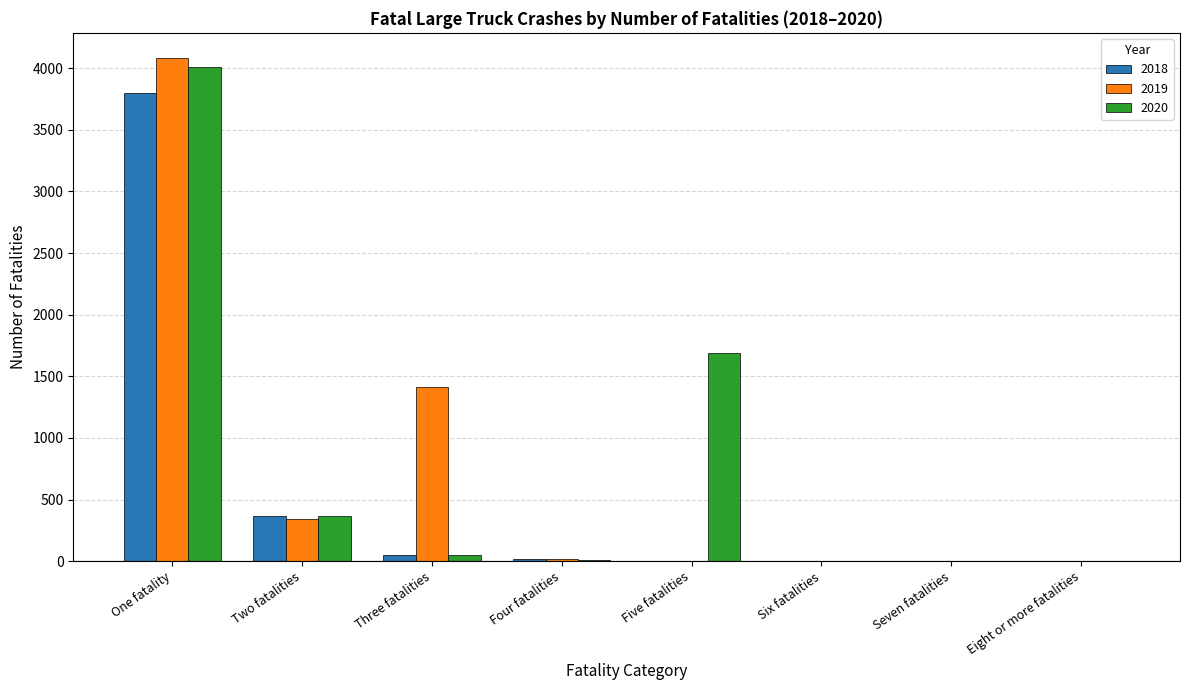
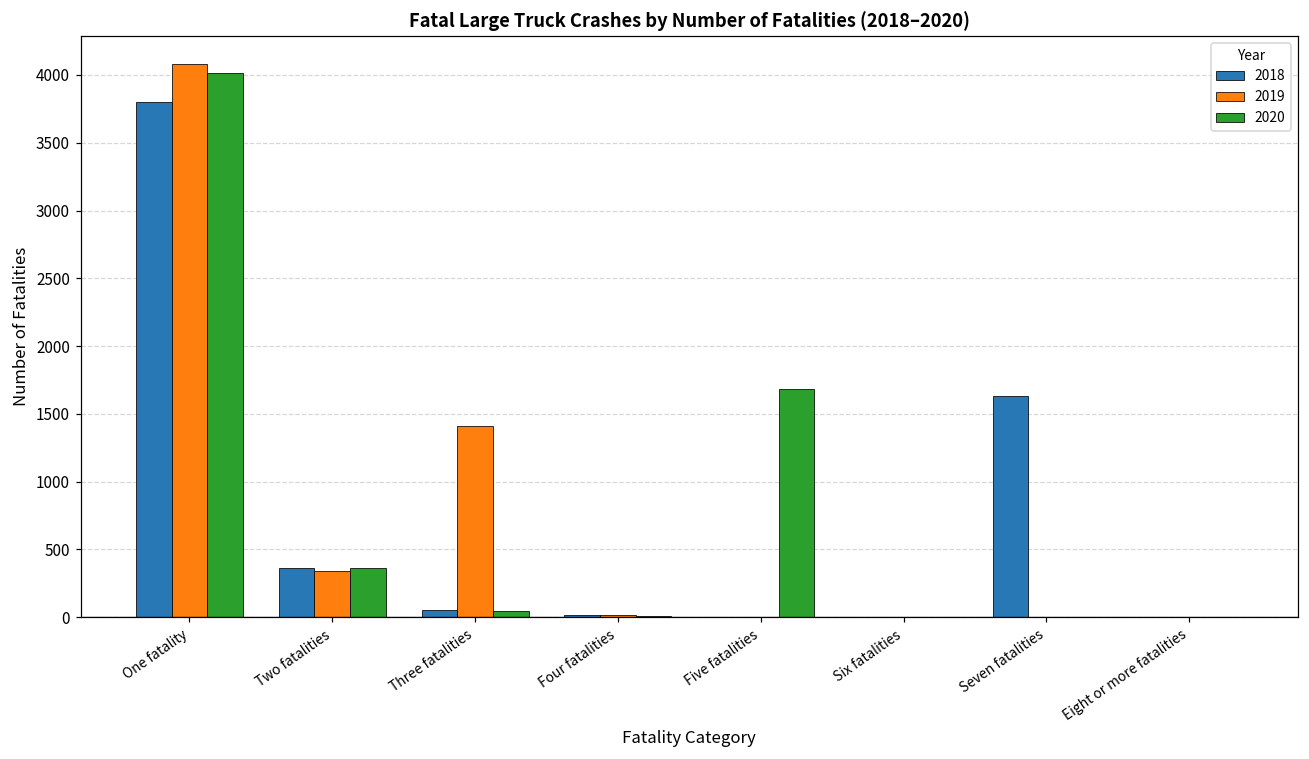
2018, Seven fatalities: 0 -> 1630
